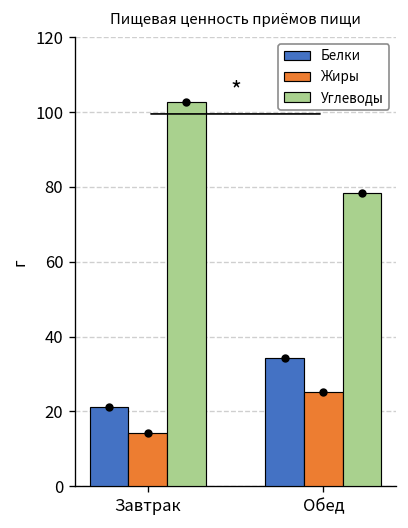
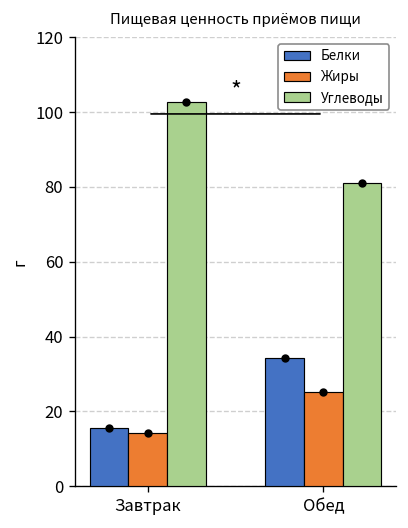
Белки, Завтрак: 21 -> 16
Углеводы, Обед: 78 -> 81
